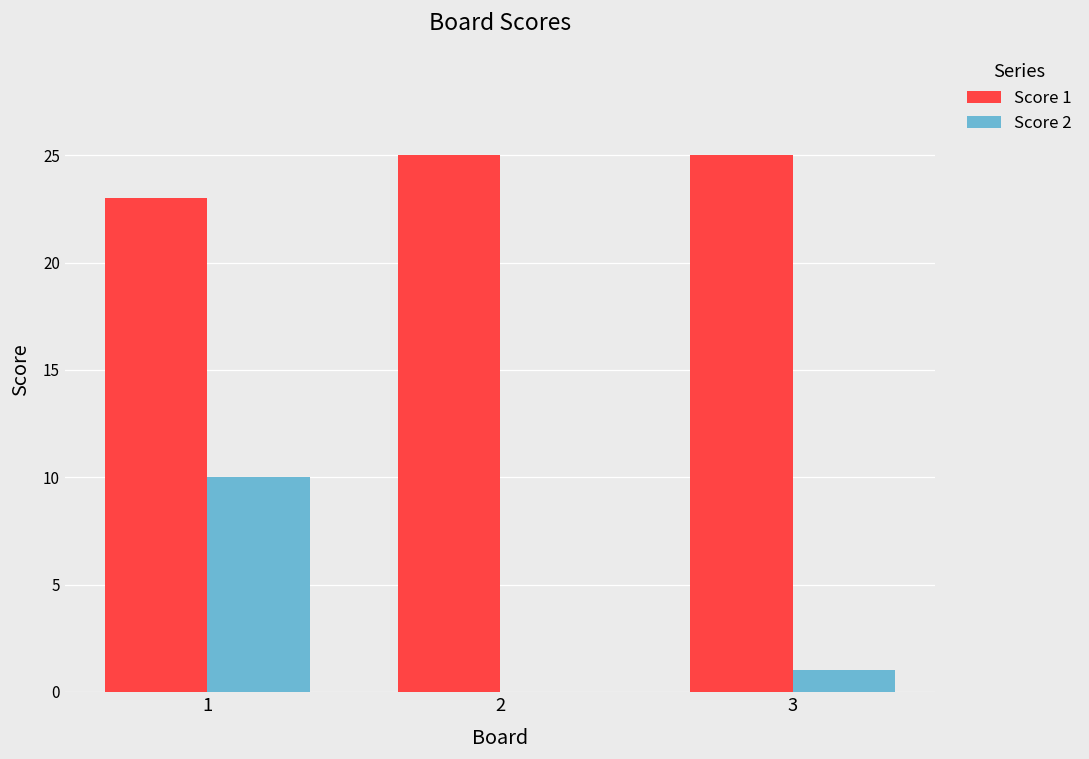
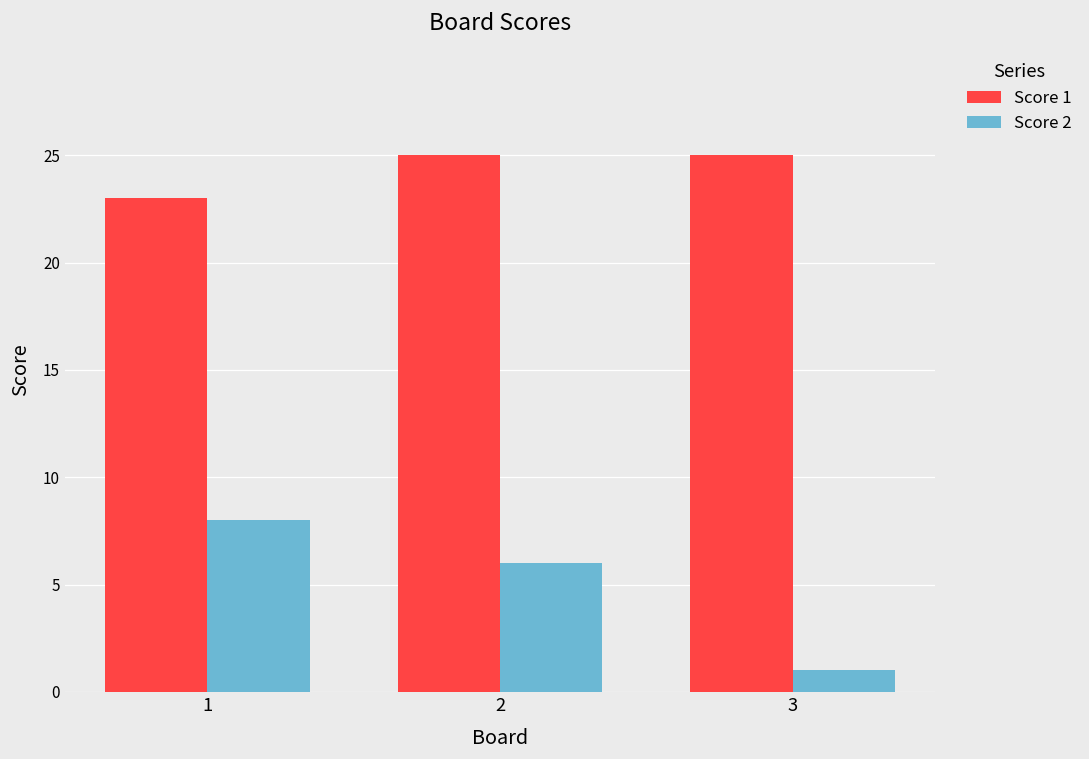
Score 2, 1: 10 -> 8
Score 2, 2: 0 -> 6
